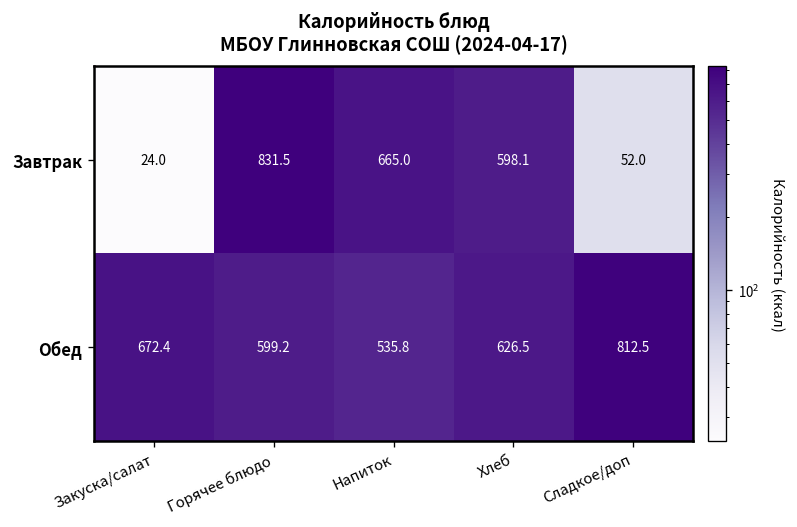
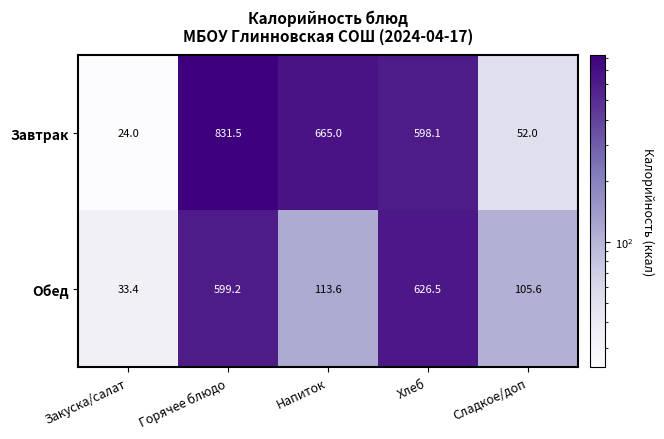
Обед, Закуска/салат: 672.4 -> 33.4
Обед, Напиток: 535.8 -> 113.6
Обед, Сладкое/доп: 812.5 -> 105.6
